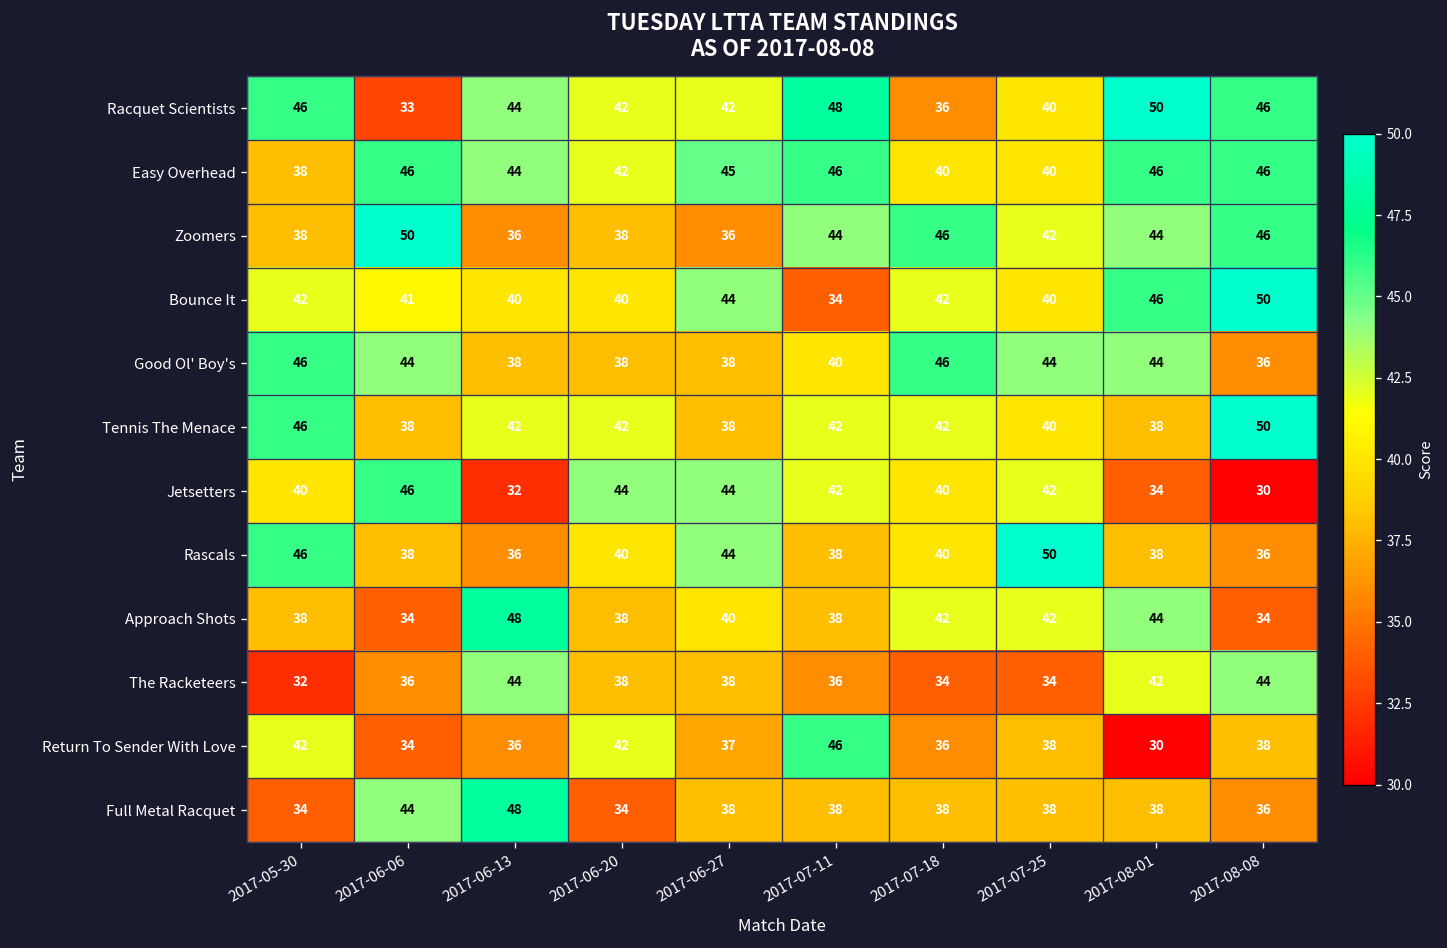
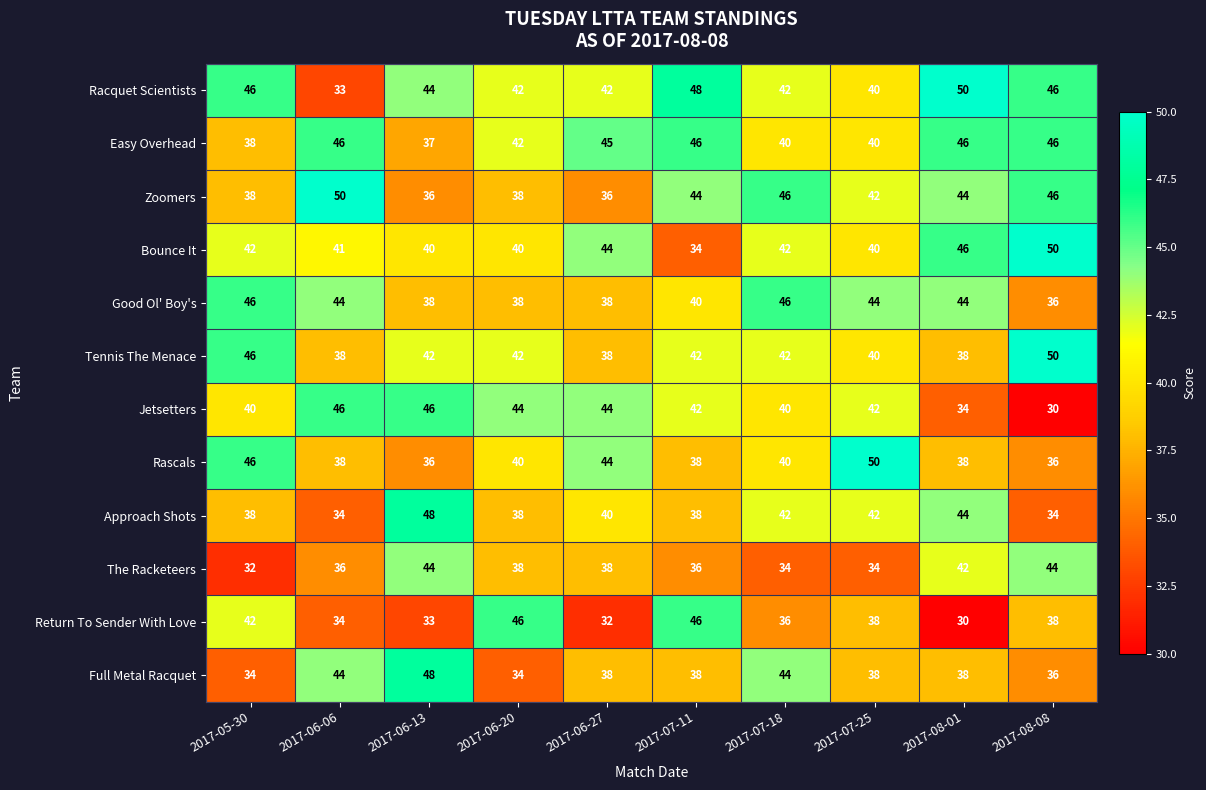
Racquet Scientists, 2017-07-18: 36 -> 42
Easy Overhead, 2017-06-13: 44 -> 37
Jetsetters, 2017-06-13: 32 -> 46
Return To Sender With Love, 2017-06-13: 36 -> 33
Return To Sender With Love, 2017-06-20: 42 -> 46
Return To Sender With Love, 2017-06-27: 37 -> 32
Full Metal Racquet, 2017-07-18: 38 -> 44
